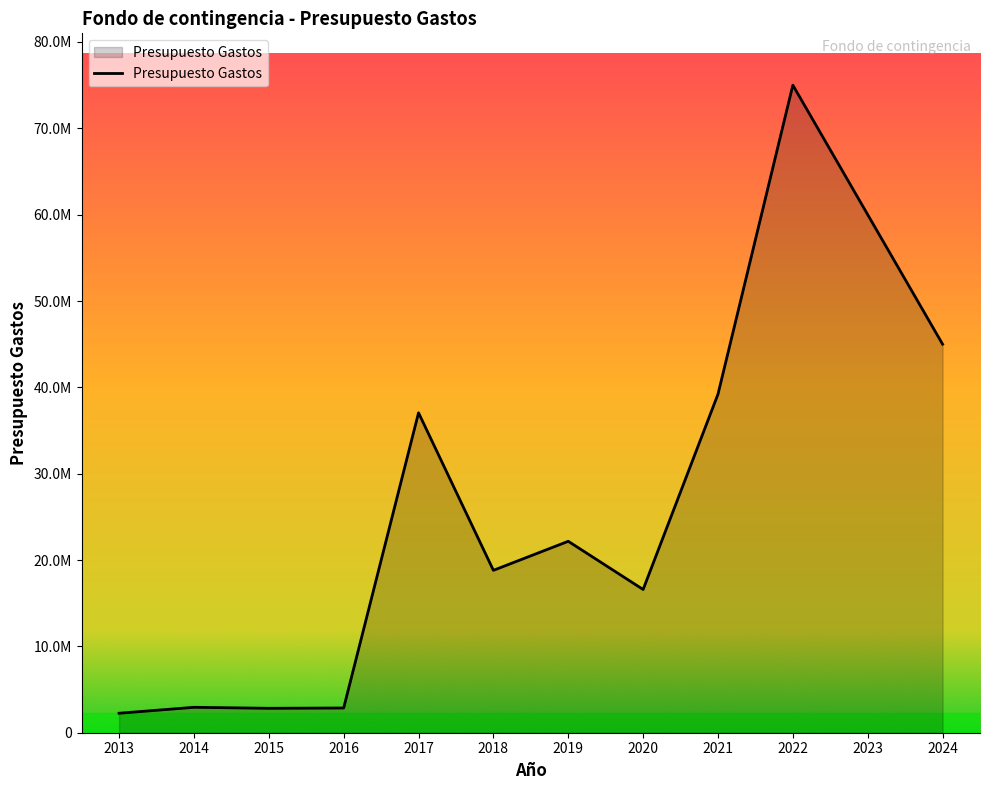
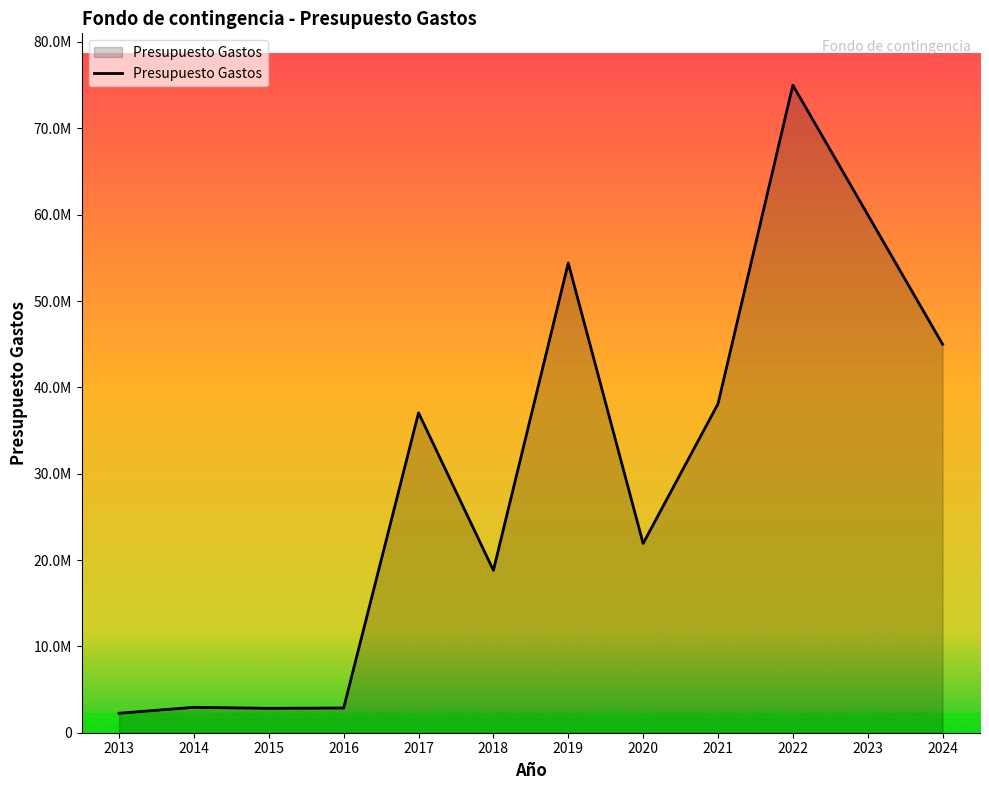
2019: 22000000 -> 54000000
2020: 17000000 -> 22000000
2021: 39000000 -> 38000000
